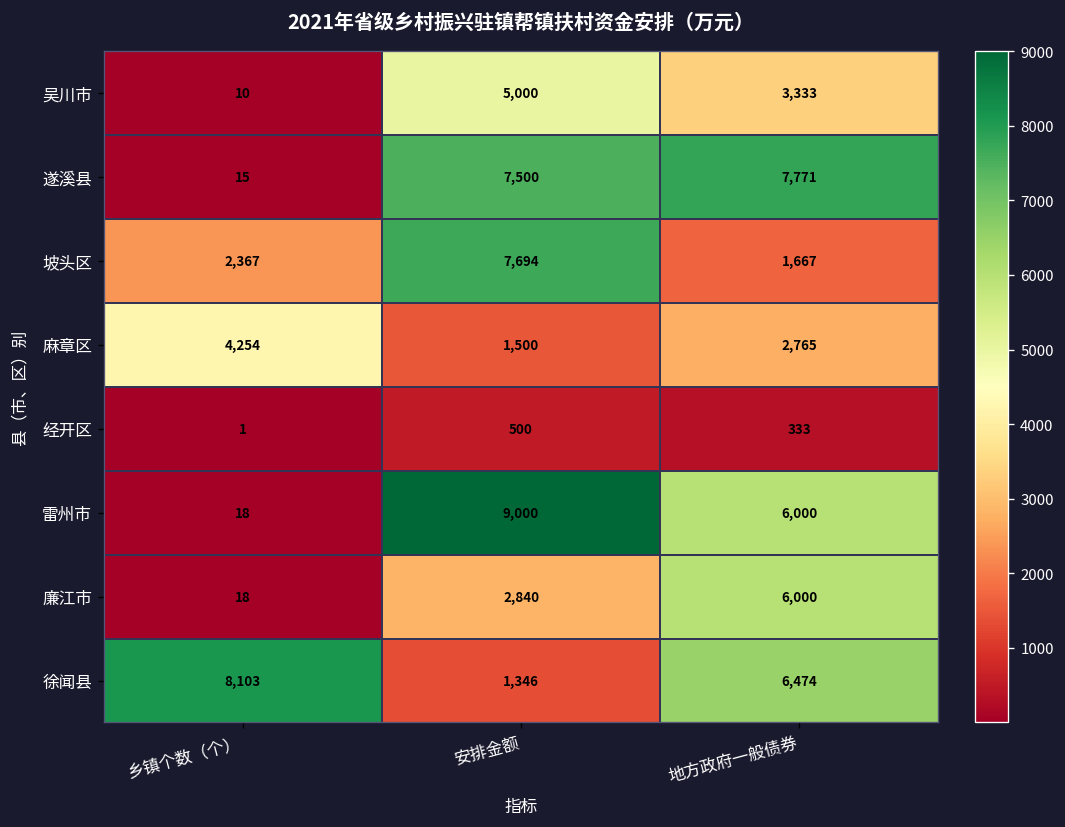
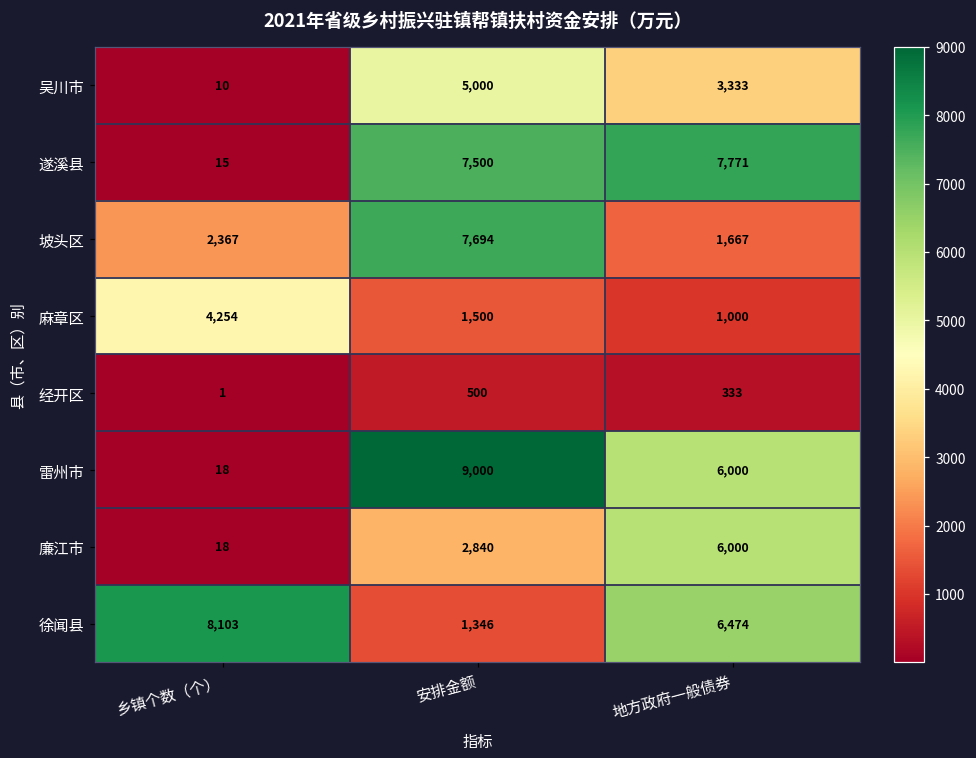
麻章区, 地方政府一般债券: 2,765 -> 1,000
